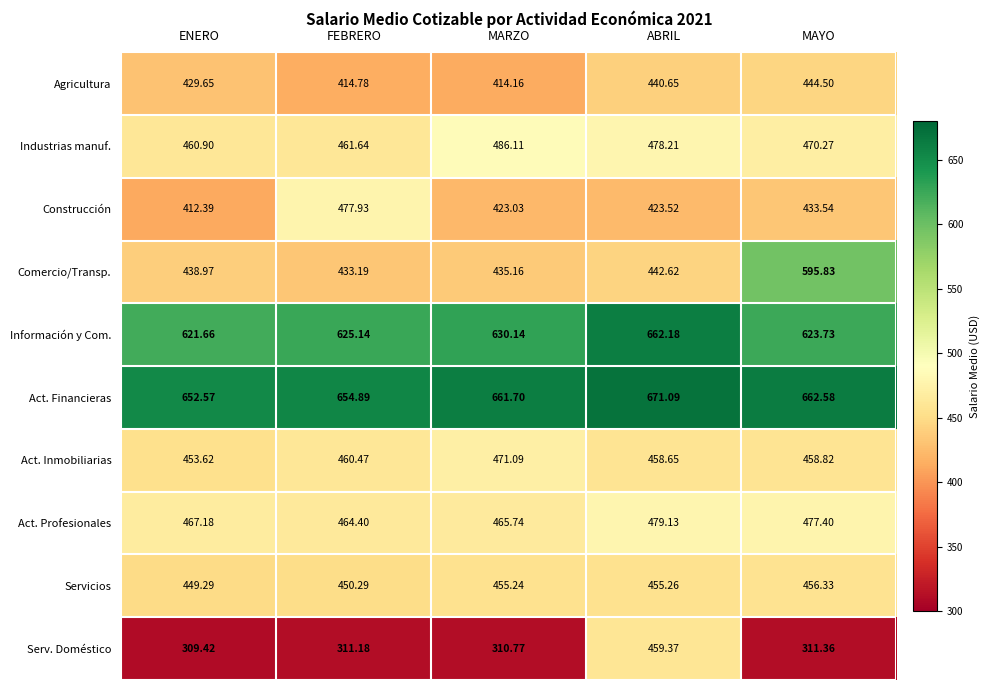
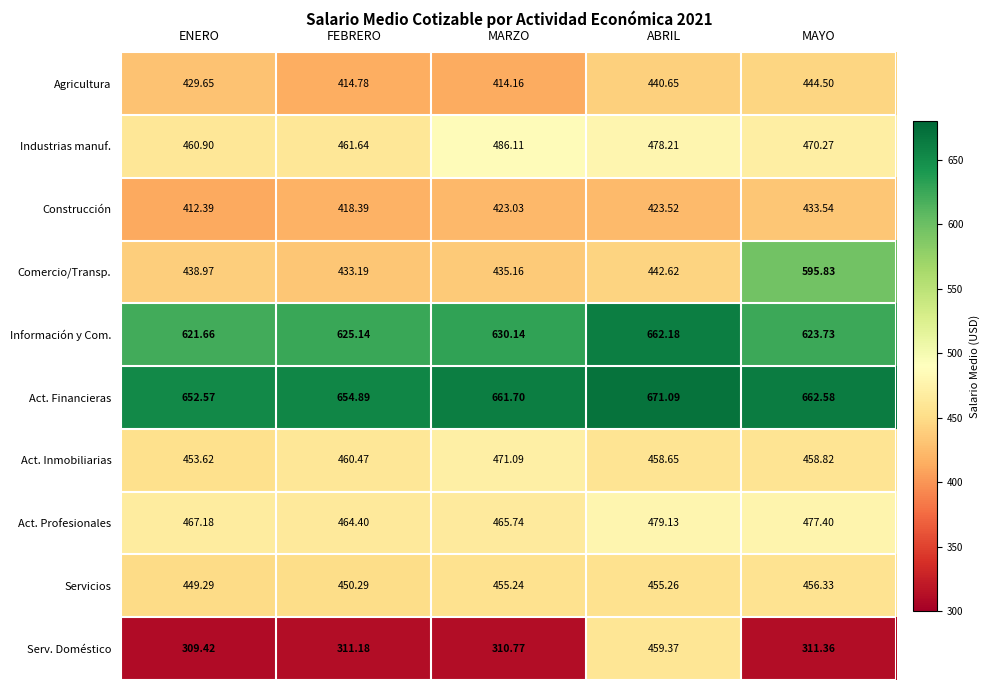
Construcción, FEBRERO: 477.93 -> 418.39
